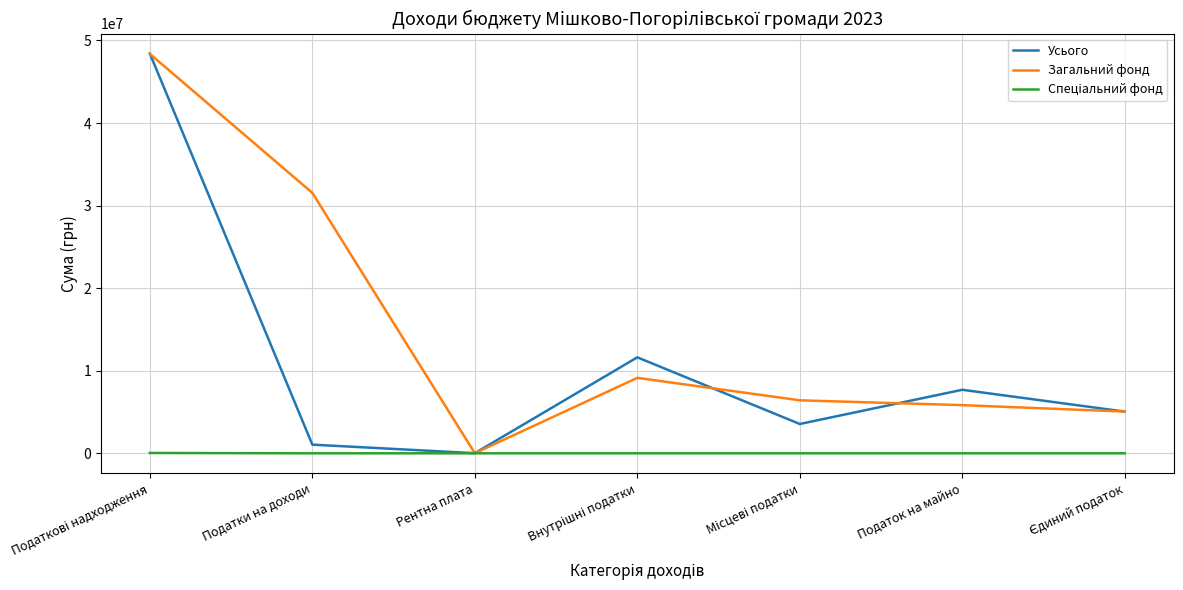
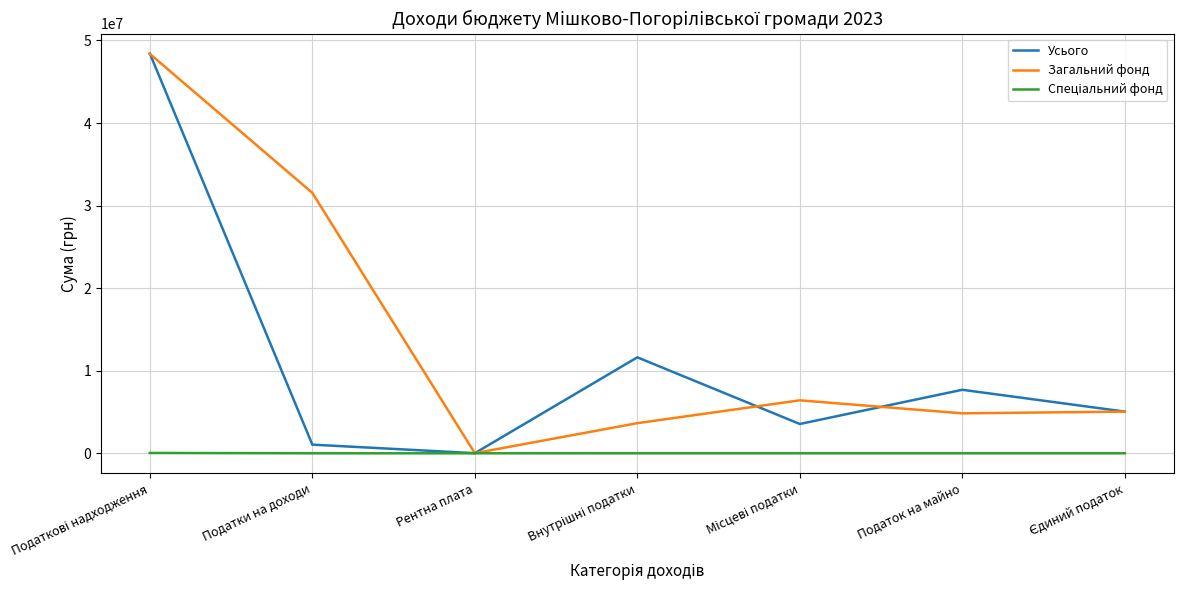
Загальний фонд, Внутрішні податки: 9000000 -> 4000000
Загальний фонд, Податок на майно: 6000000 -> 5000000
